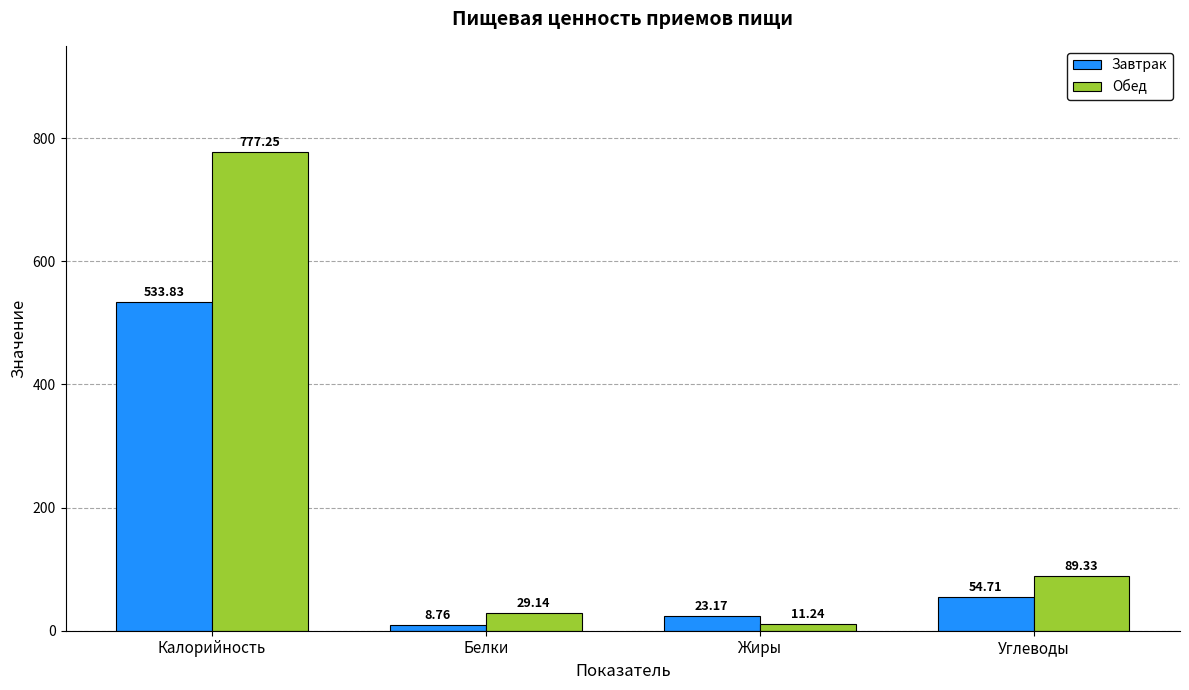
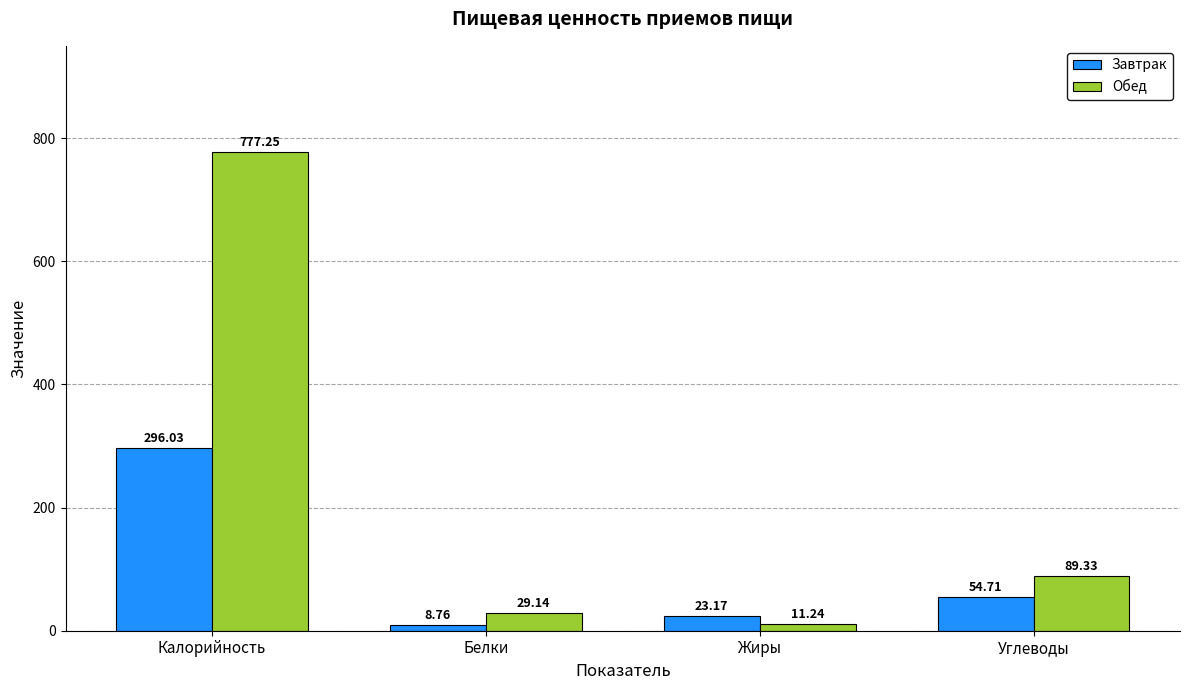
Завтрак, Калорийность: 533.83 -> 296.03
